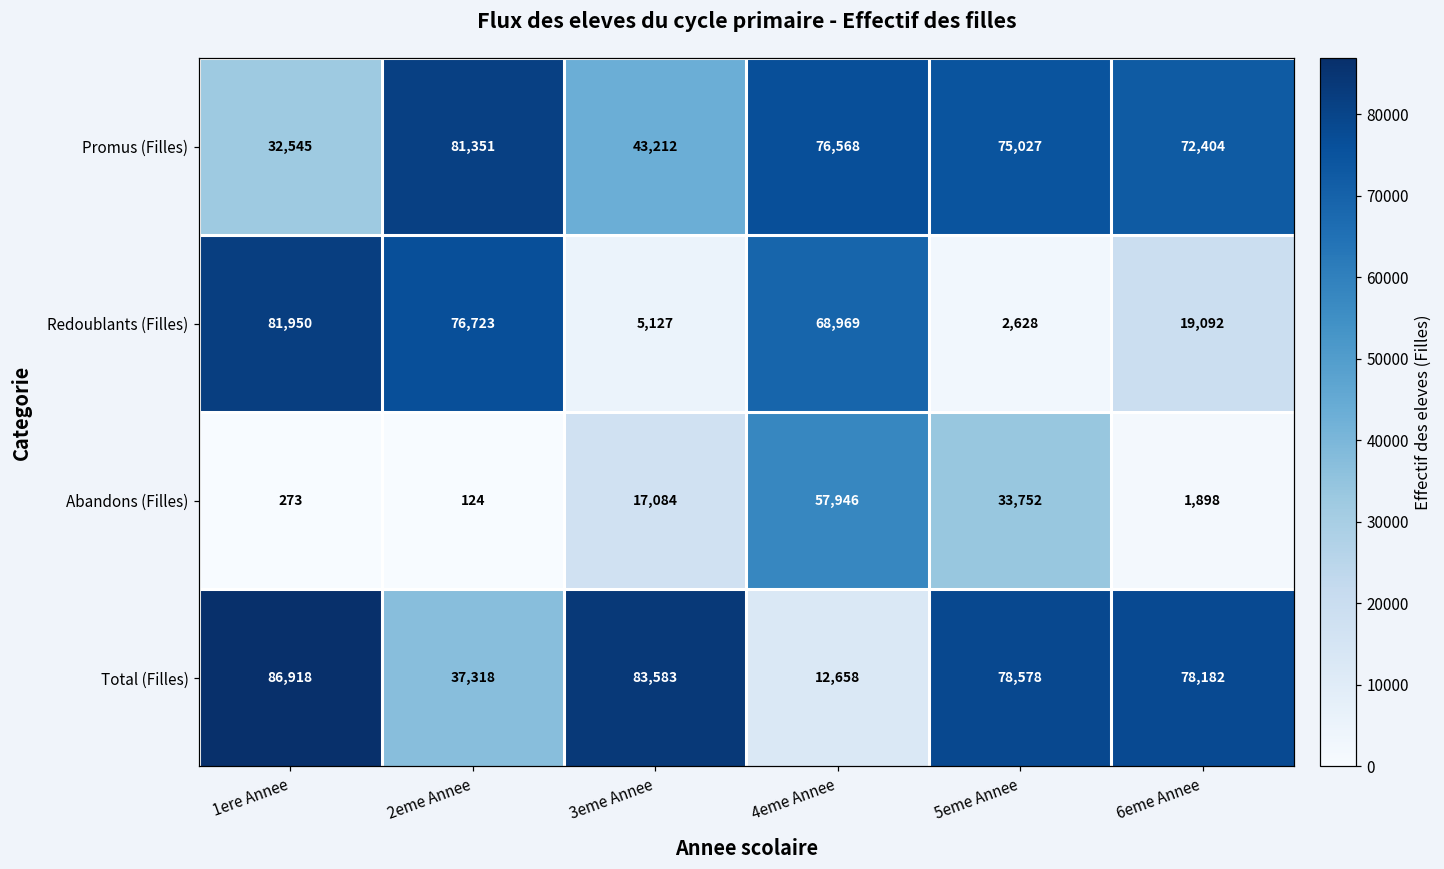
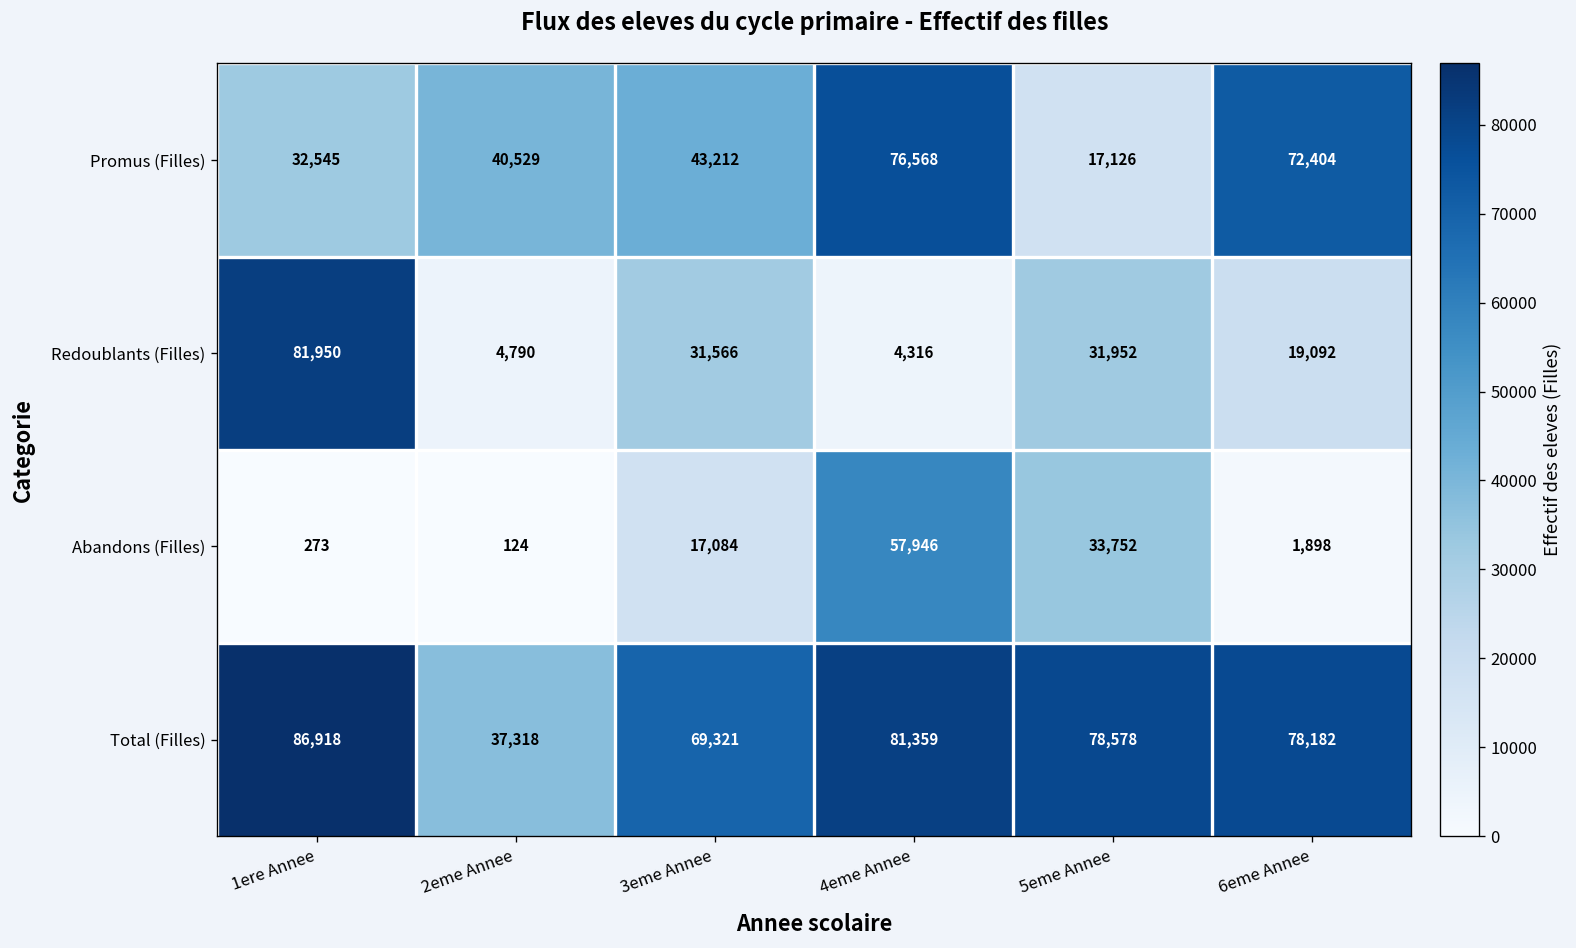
Promus (Filles), 2eme Annee: 81,351 -> 40,529
Promus (Filles), 5eme Annee: 75,027 -> 17,126
Redoublants (Filles), 2eme Annee: 76,723 -> 4,790
Redoublants (Filles), 3eme Annee: 5,127 -> 31,566
Redoublants (Filles), 4eme Annee: 68,969 -> 4,316
Redoublants (Filles), 5eme Annee: 2,628 -> 31,952
Total (Filles), 3eme Annee: 83,583 -> 69,321
Total (Filles), 4eme Annee: 12,658 -> 81,359
